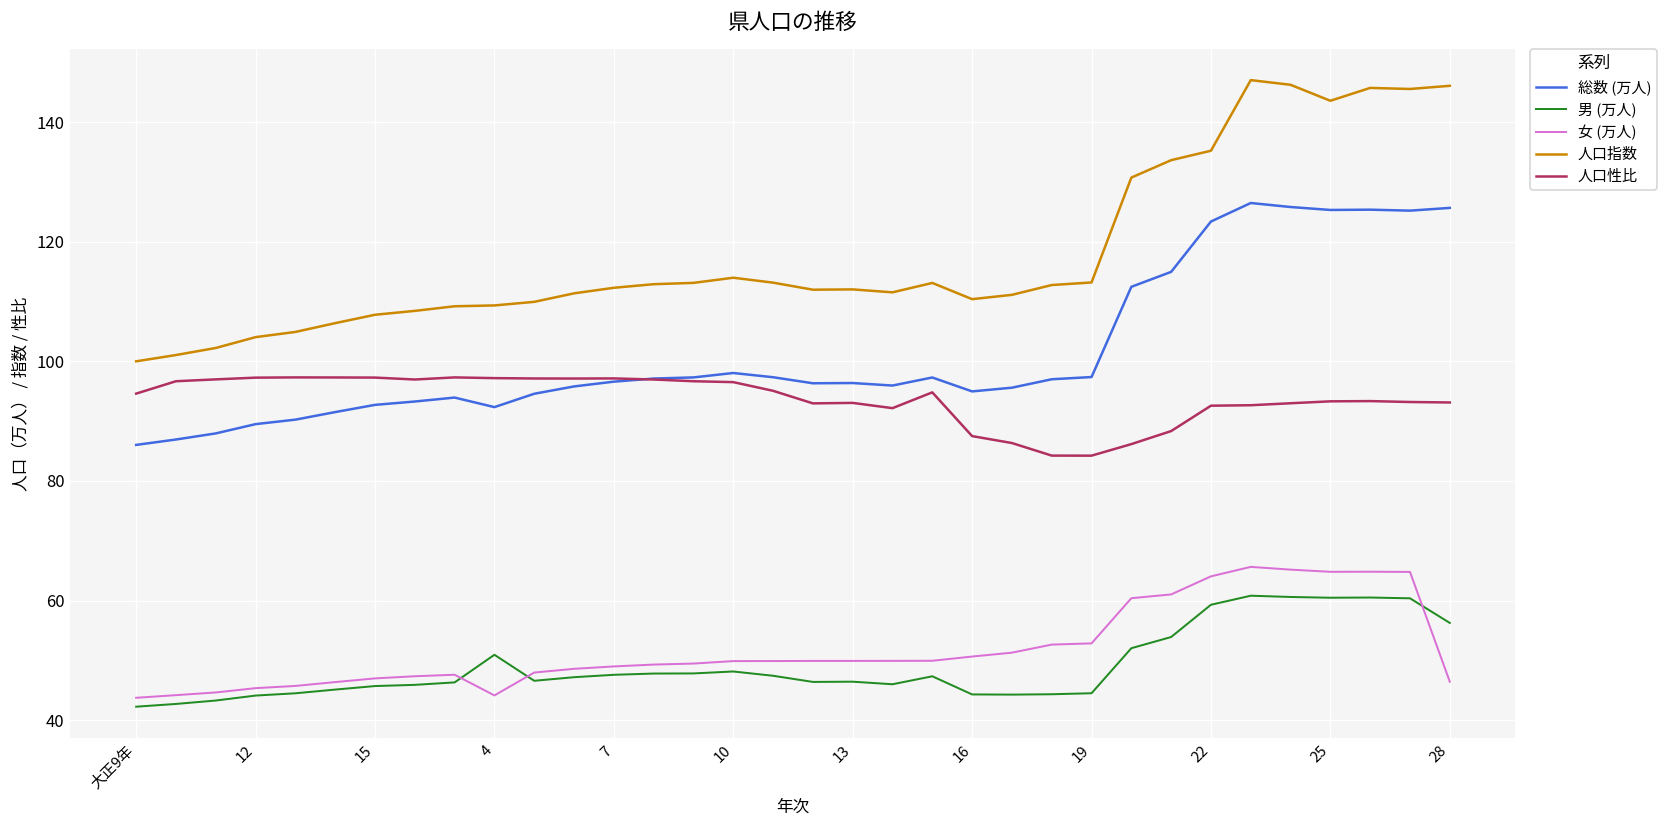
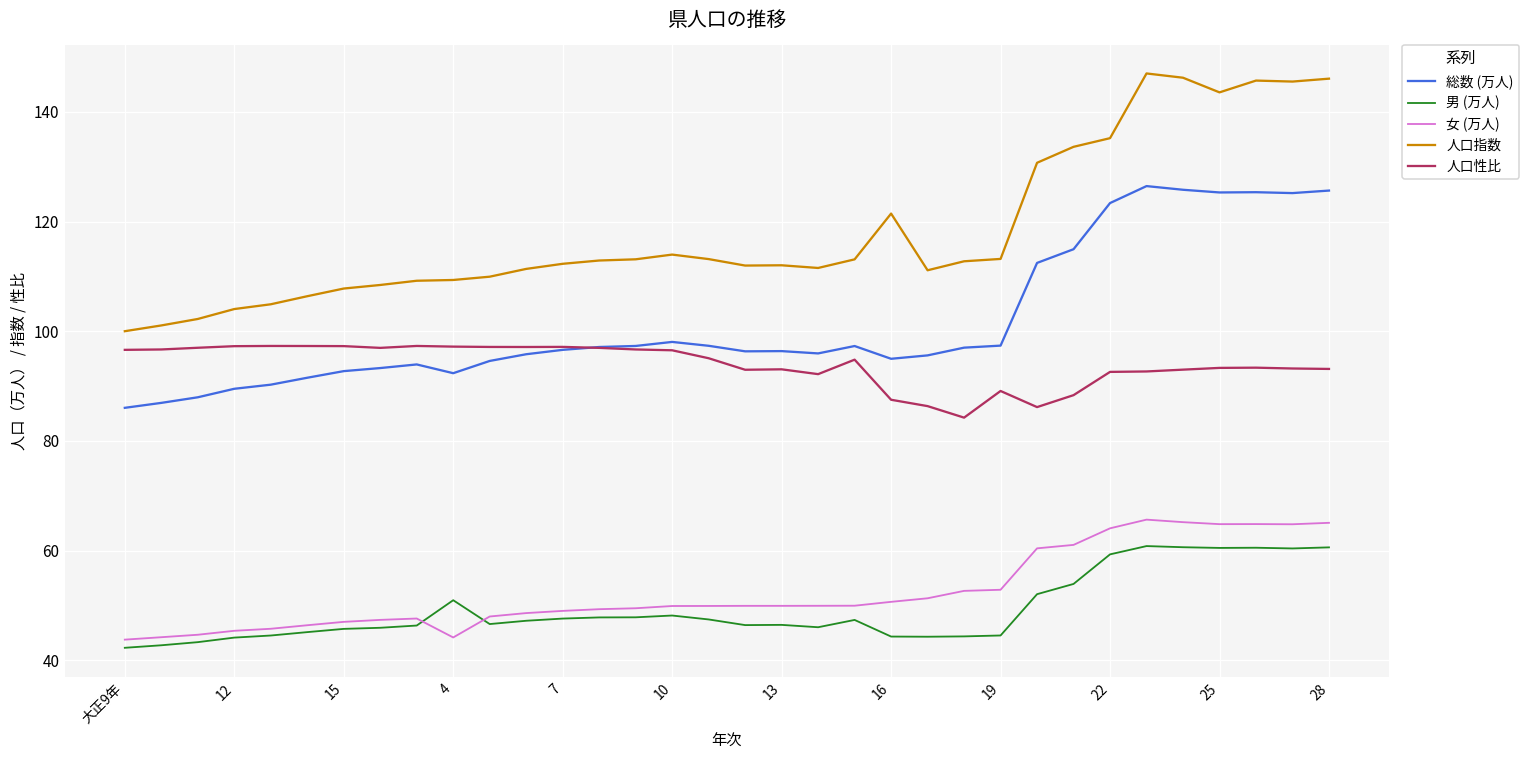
人口性比, 大正9年: 95 -> 97
人口指数, 16: 110 -> 121
人口性比, 19: 84 -> 89
男 (万人), 28: 56 -> 61
女 (万人), 28: 46 -> 65
